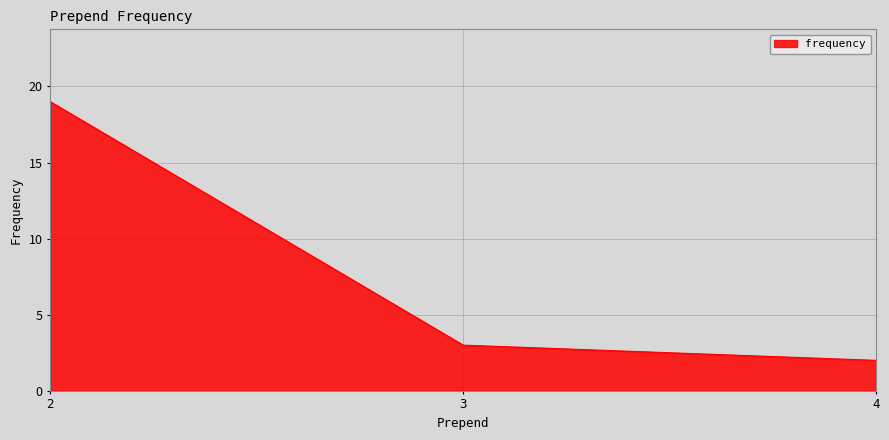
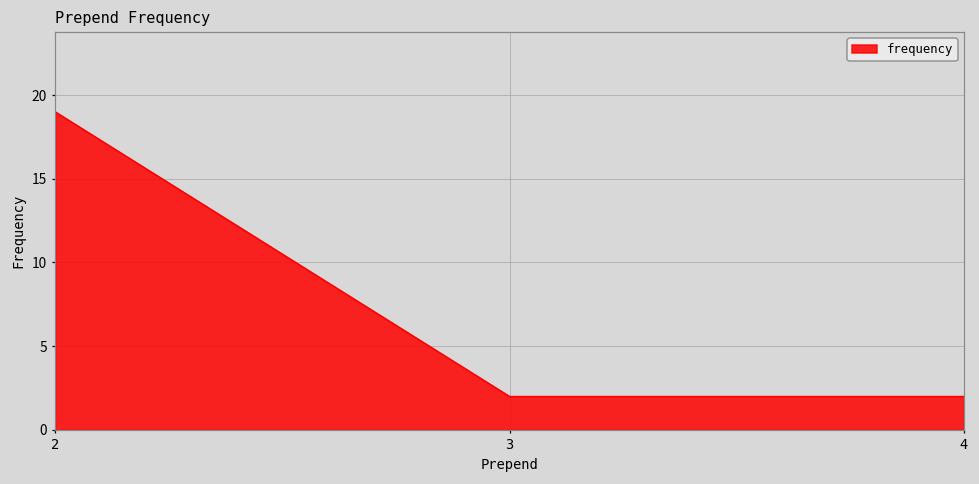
3: 3 -> 2
